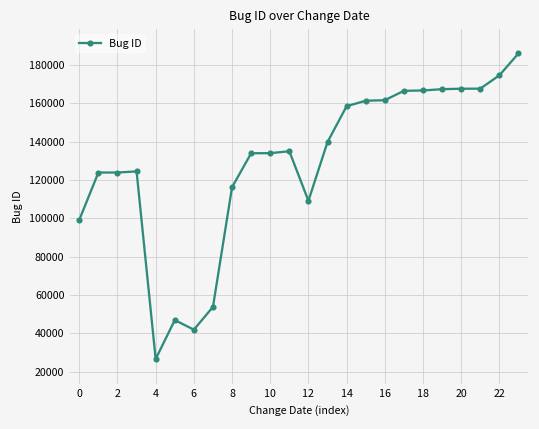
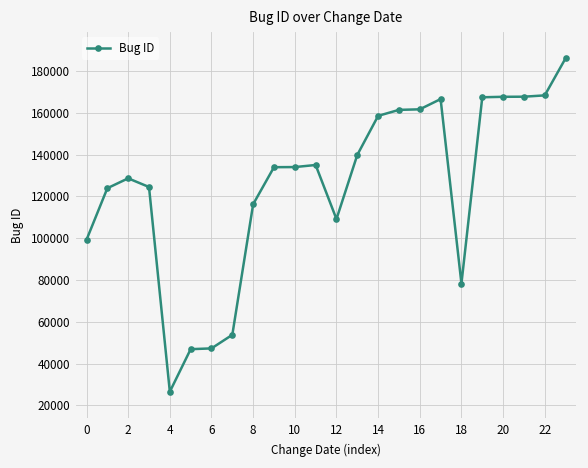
2: 124000 -> 129000
6: 42000 -> 47000
18: 167000 -> 78000
22: 175000 -> 168000
